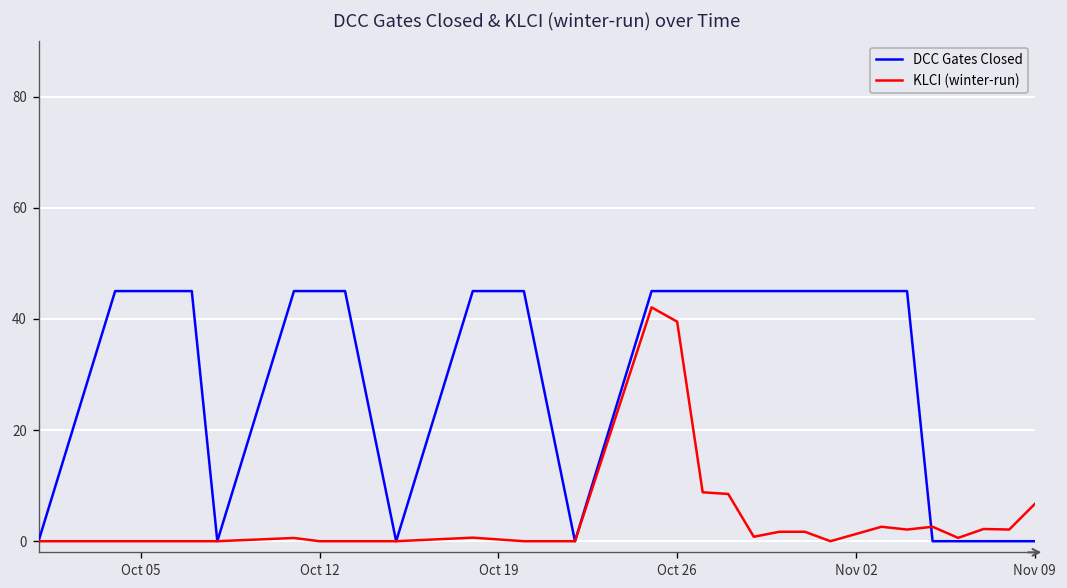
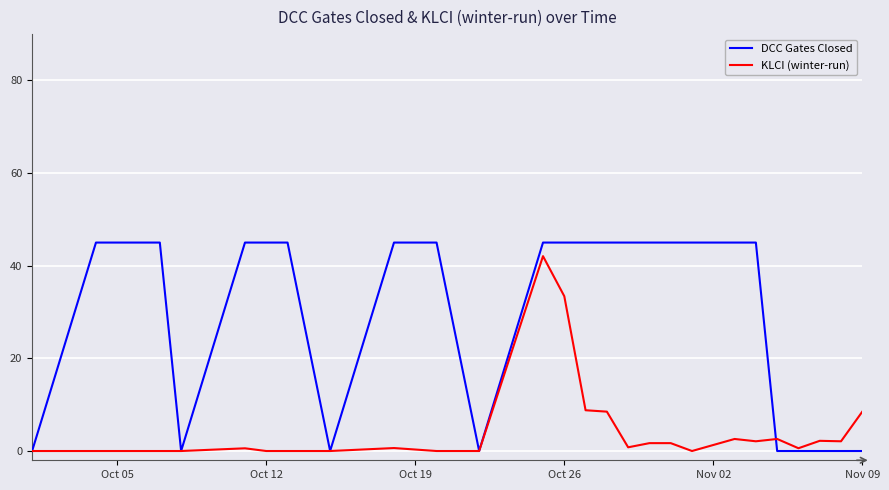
KLCI (winter-run), Oct 26: 39 -> 33
KLCI (winter-run), Nov 09: 7 -> 9
